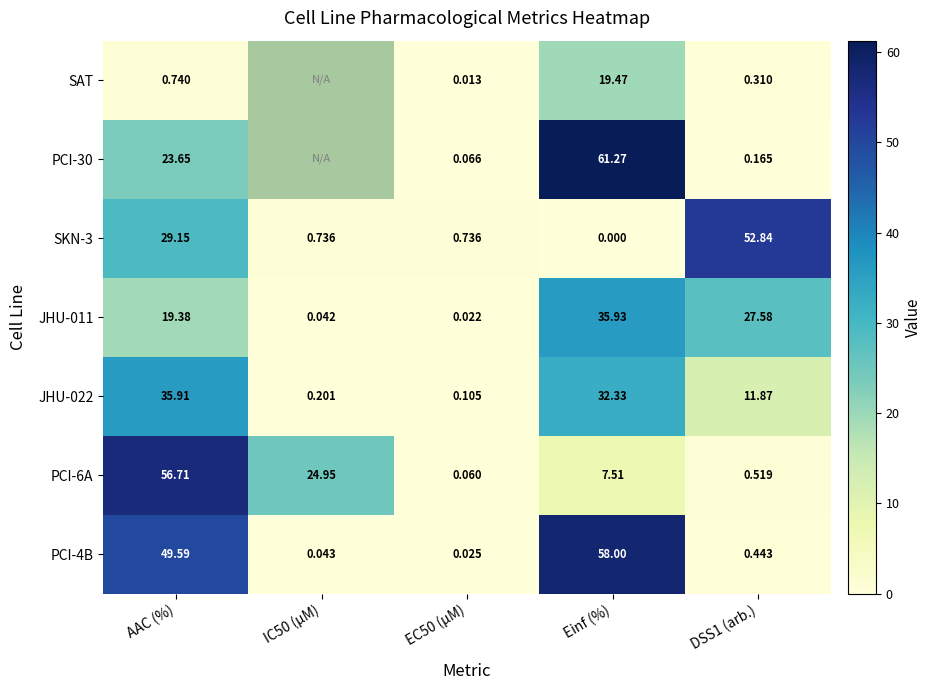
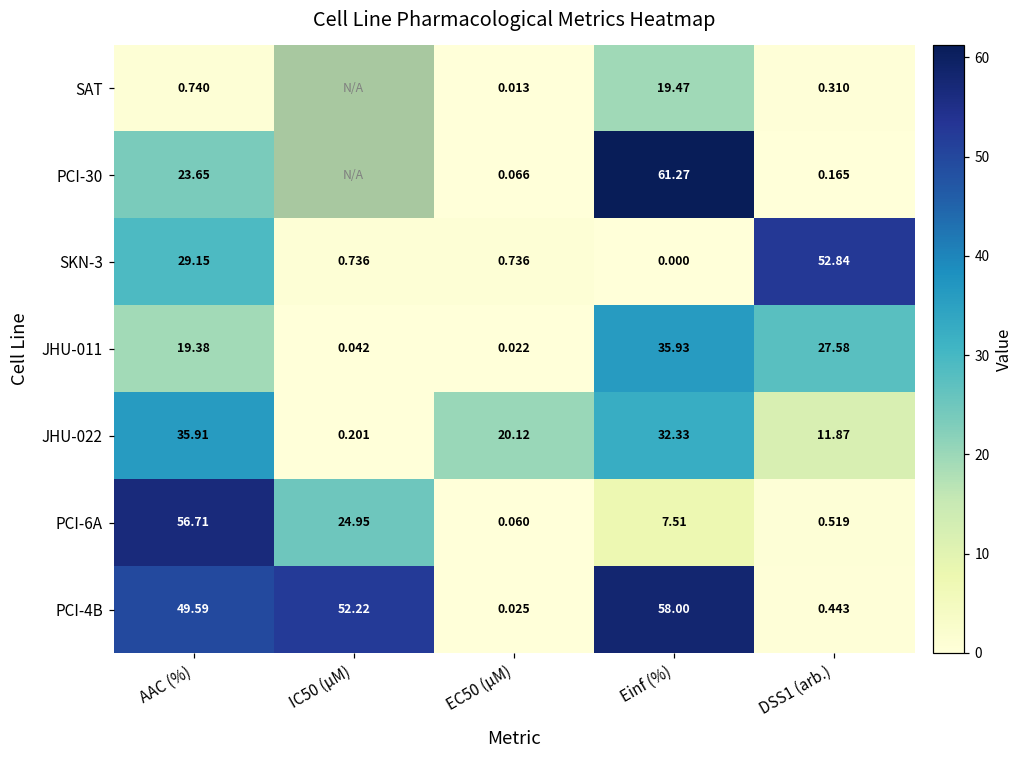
JHU-022, EC50 (µM): 0.105 -> 20.12
PCI-4B, IC50 (µM): 0.043 -> 52.22
